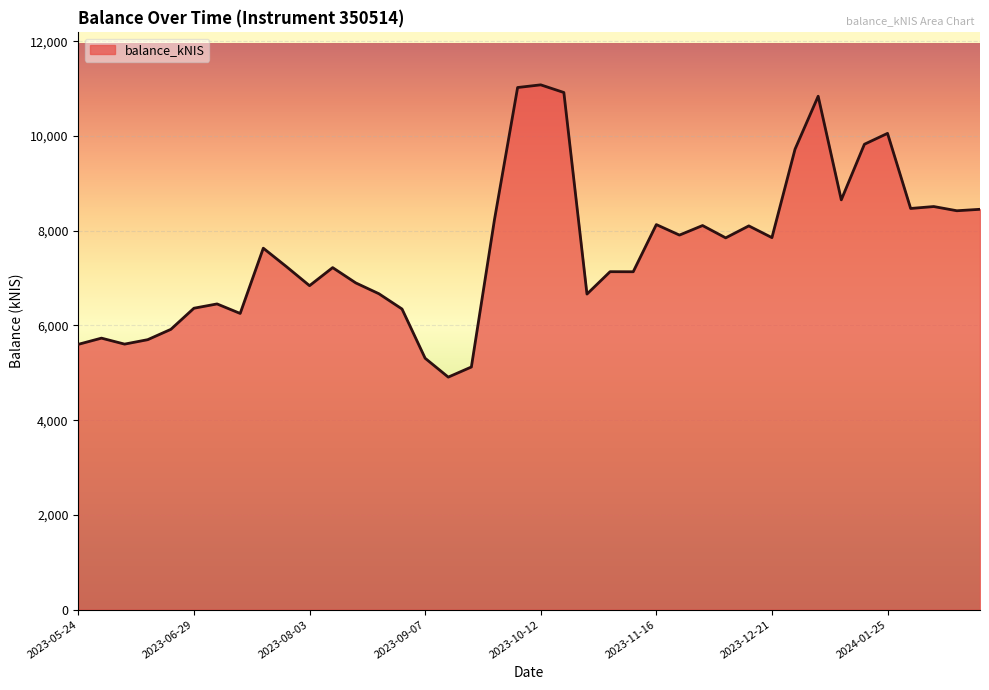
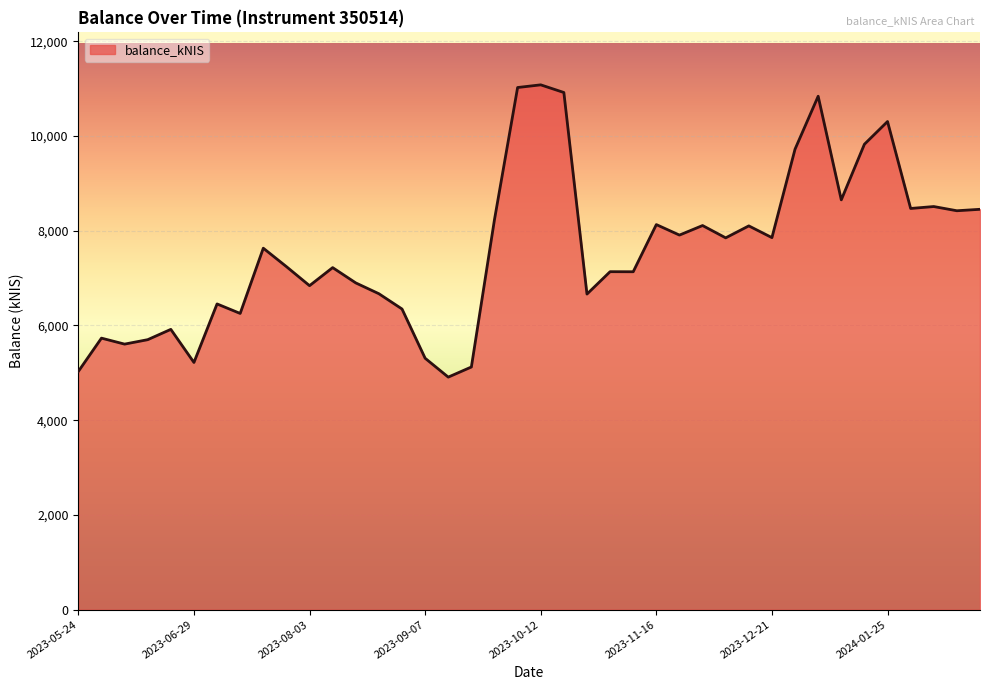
2023-05-24: 5,600 -> 5,000
2023-06-29: 6,400 -> 5,200
2024-01-25: 10,100 -> 10,300
